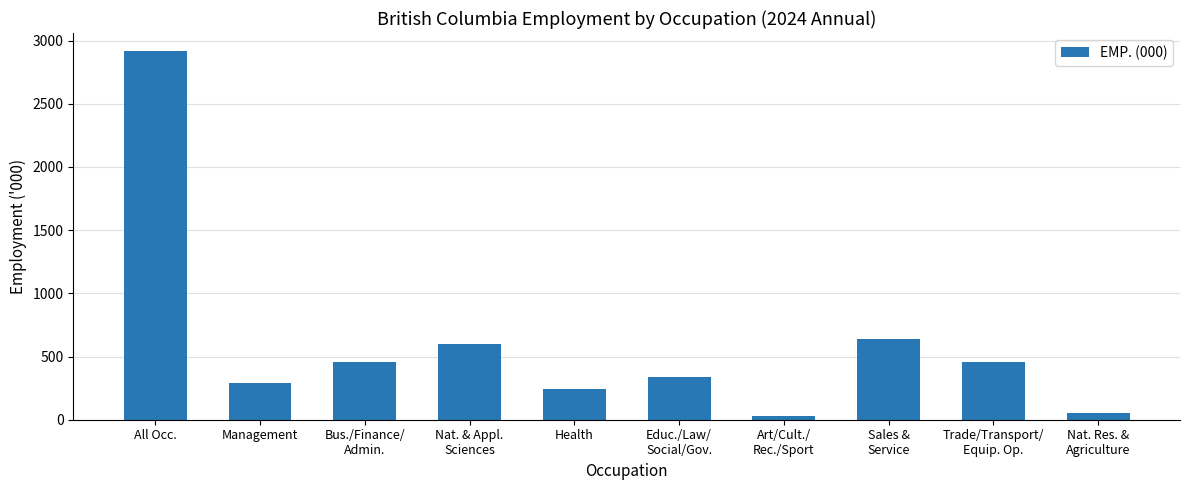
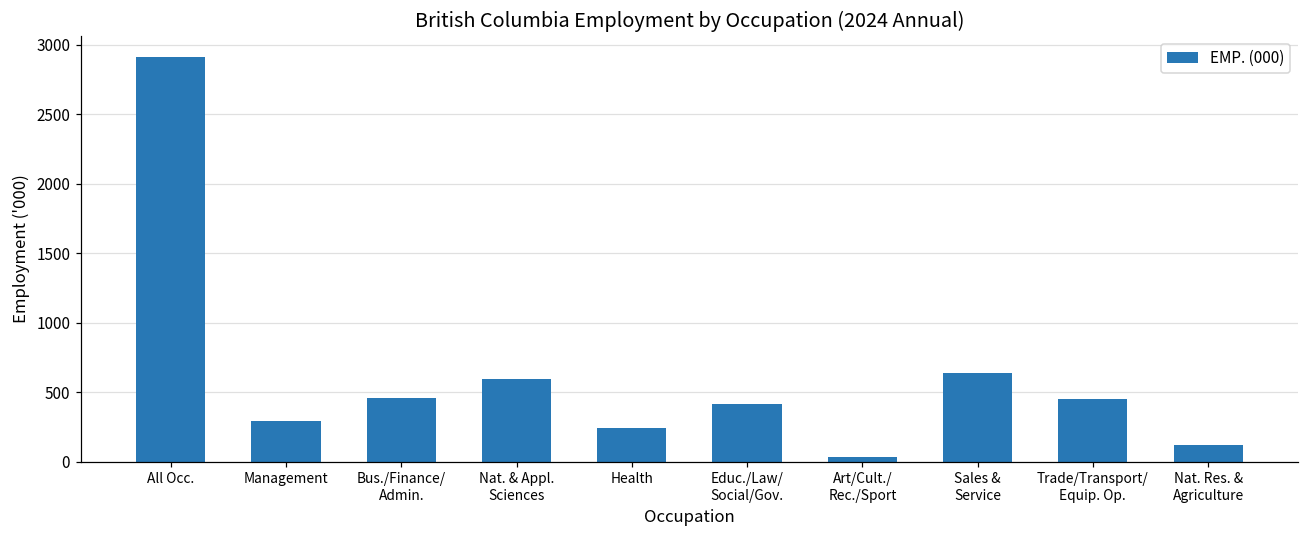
Educ./Law/ Social/Gov.: 340 -> 420
Nat. Res. & Agriculture: 50 -> 120
